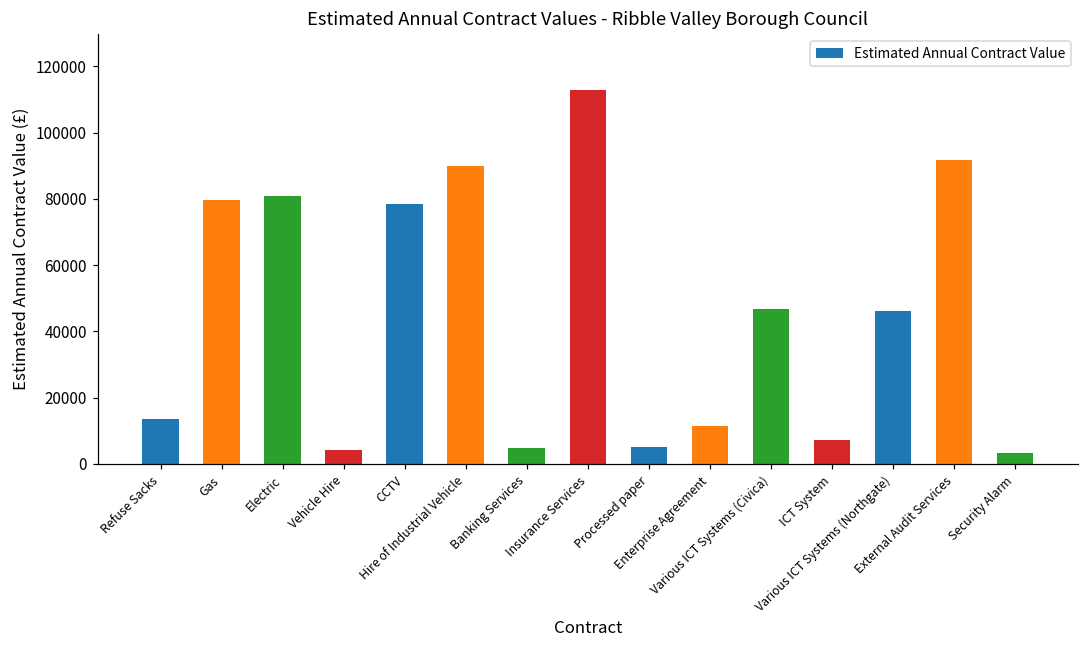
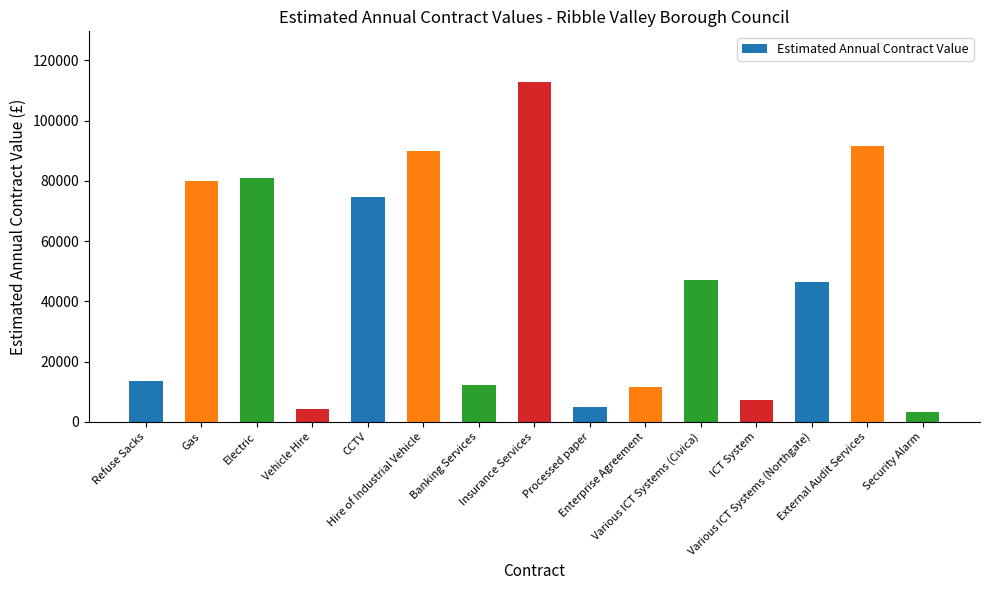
CCTV: 79000 -> 75000
Banking Services: 5000 -> 12000
